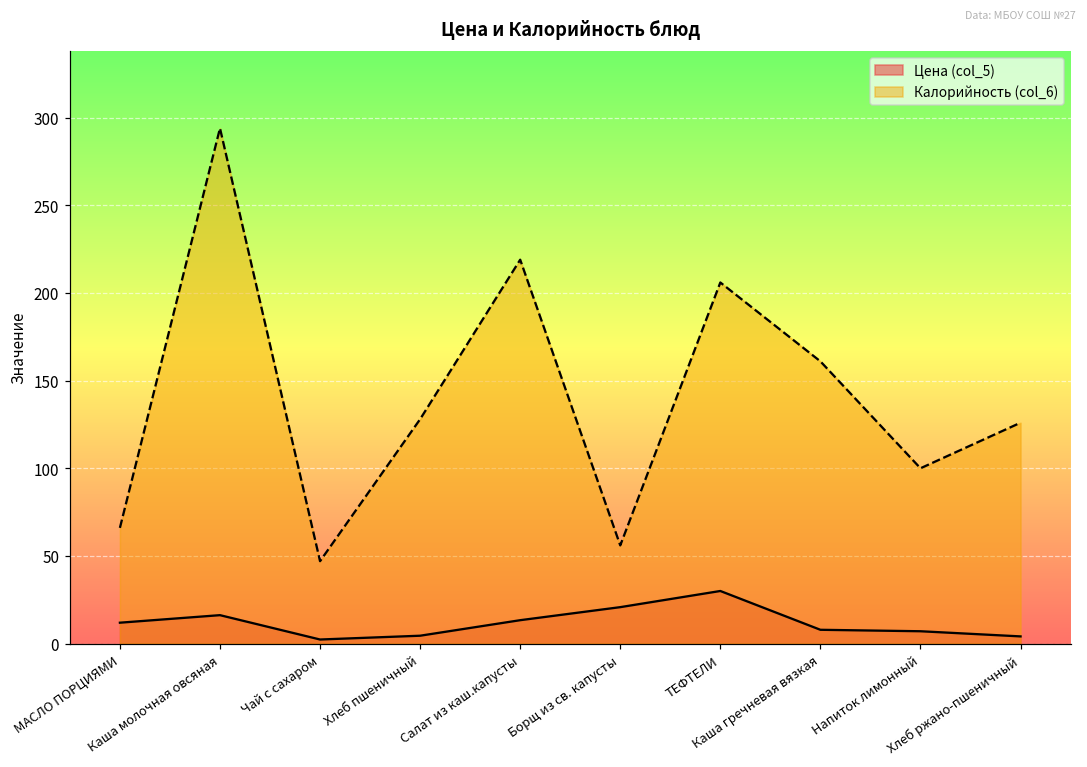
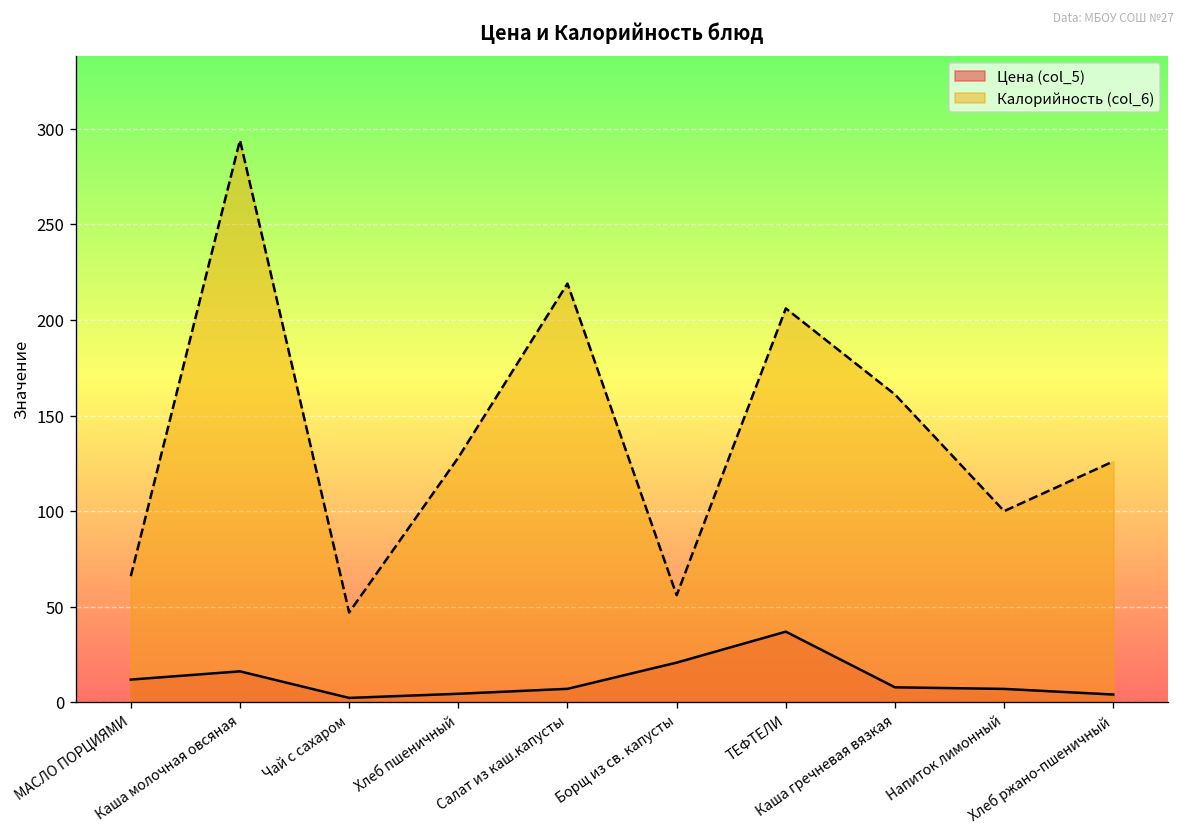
Цена (col_5), Салат из каш.капусты: 13 -> 7
Цена (col_5), ТЕФТЕЛИ: 30 -> 37
